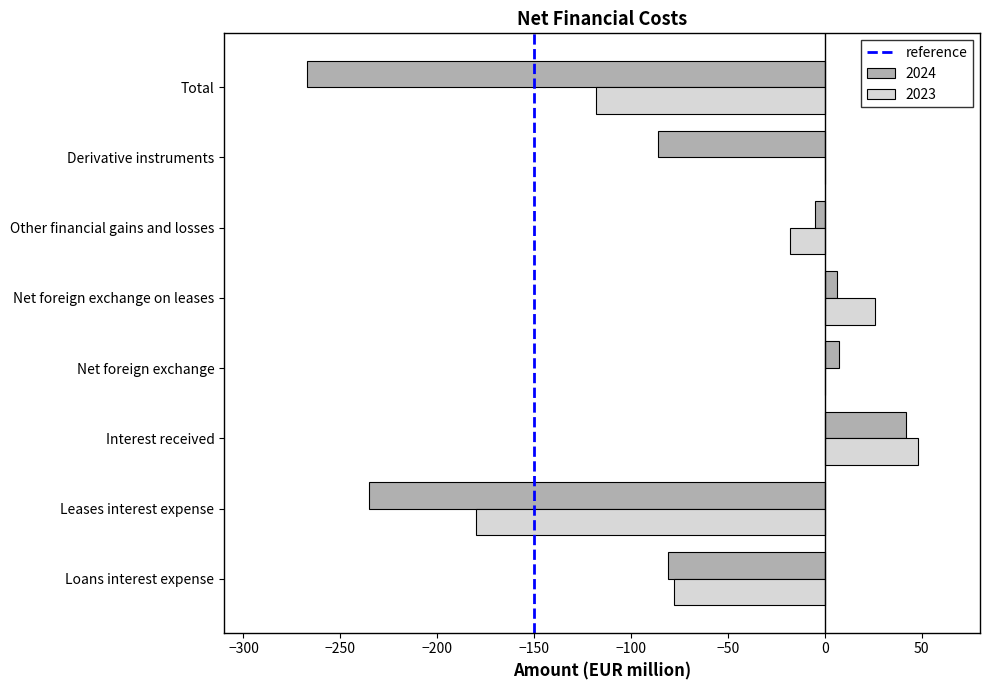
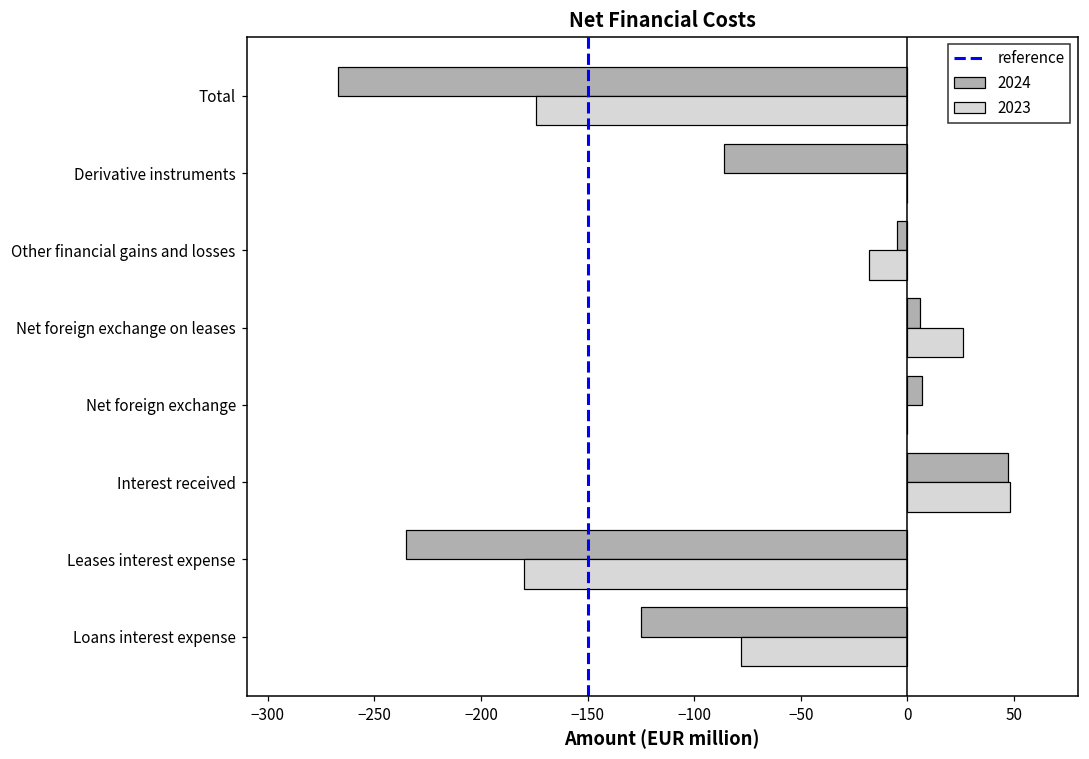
2023, Total: -118 -> -174
2024, Interest received: 42 -> 47
2024, Loans interest expense: -81 -> -125
